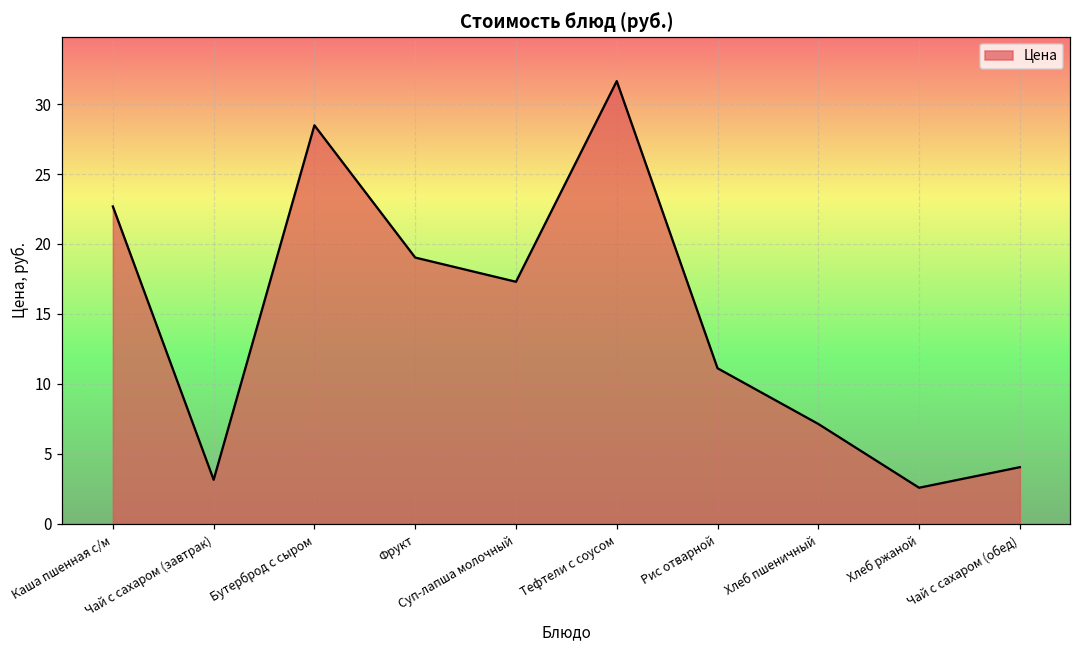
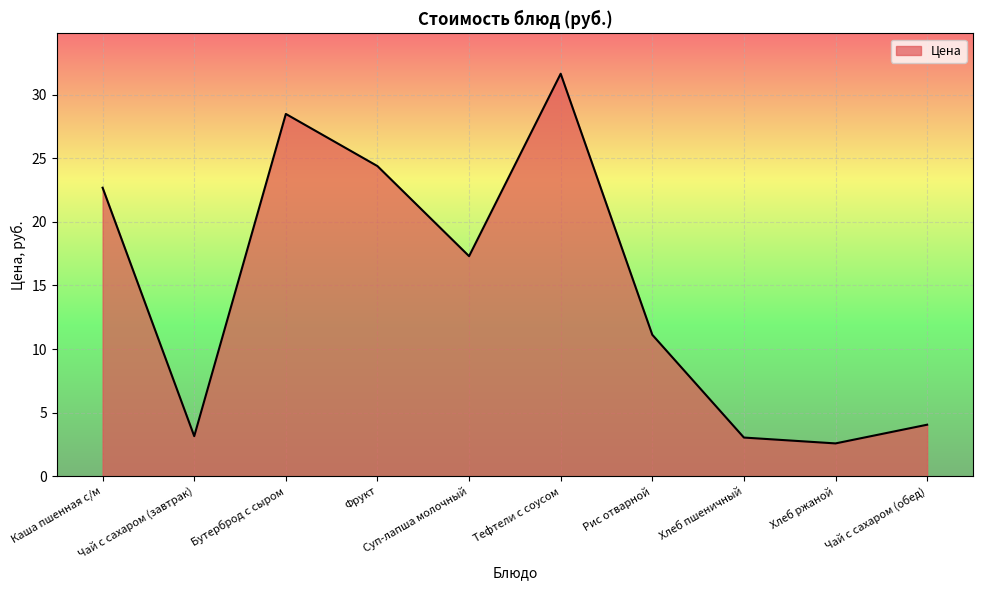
Фрукт: 19.0 -> 24.4
Хлеб пшеничный: 7.1 -> 3.0
